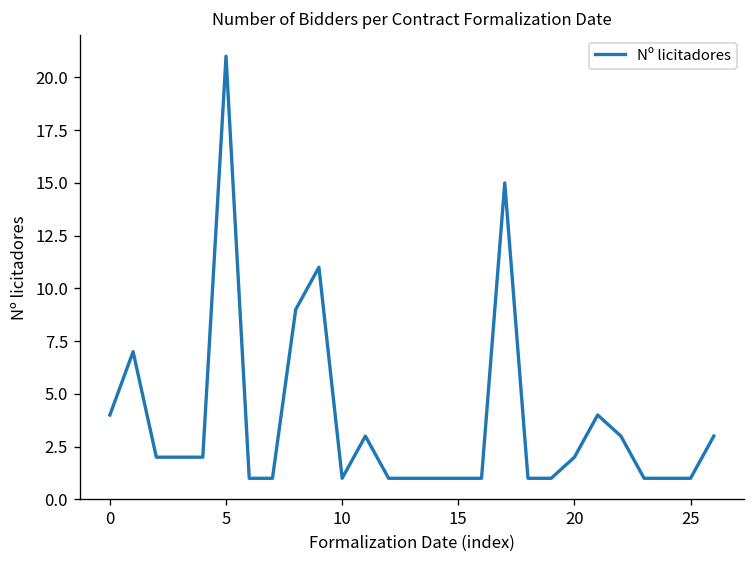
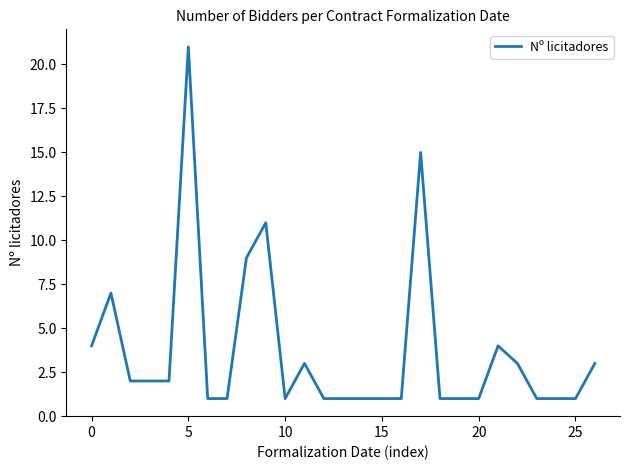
20: 2 -> 1
